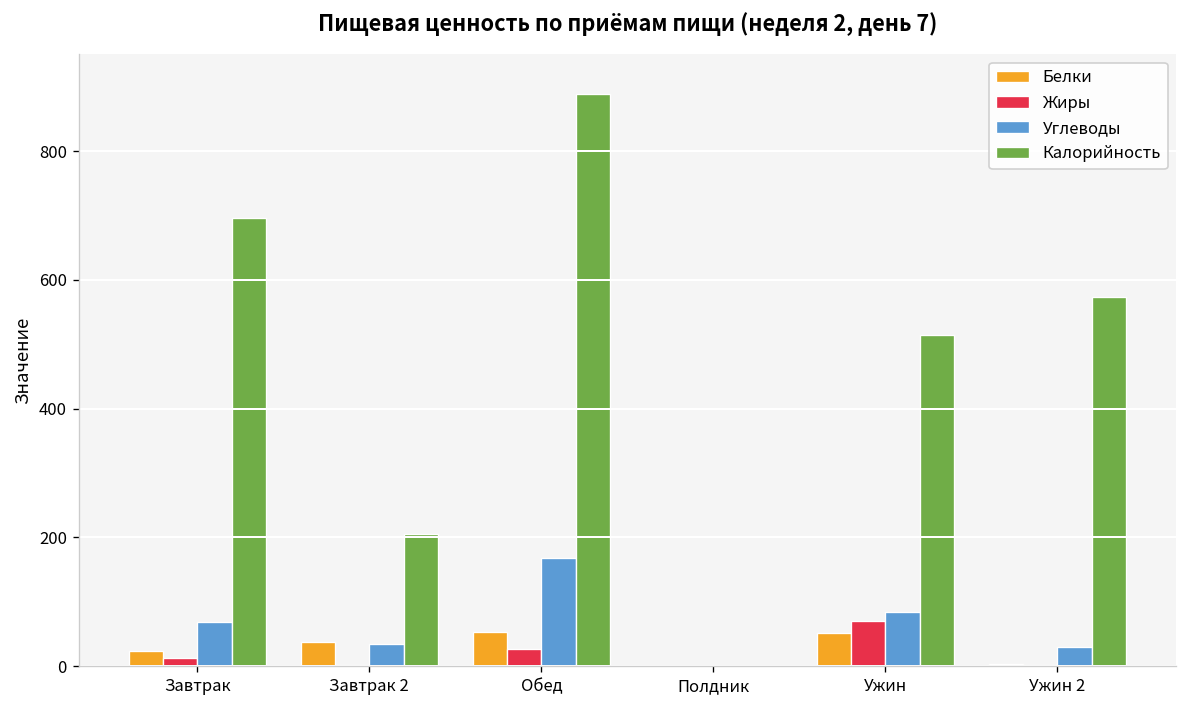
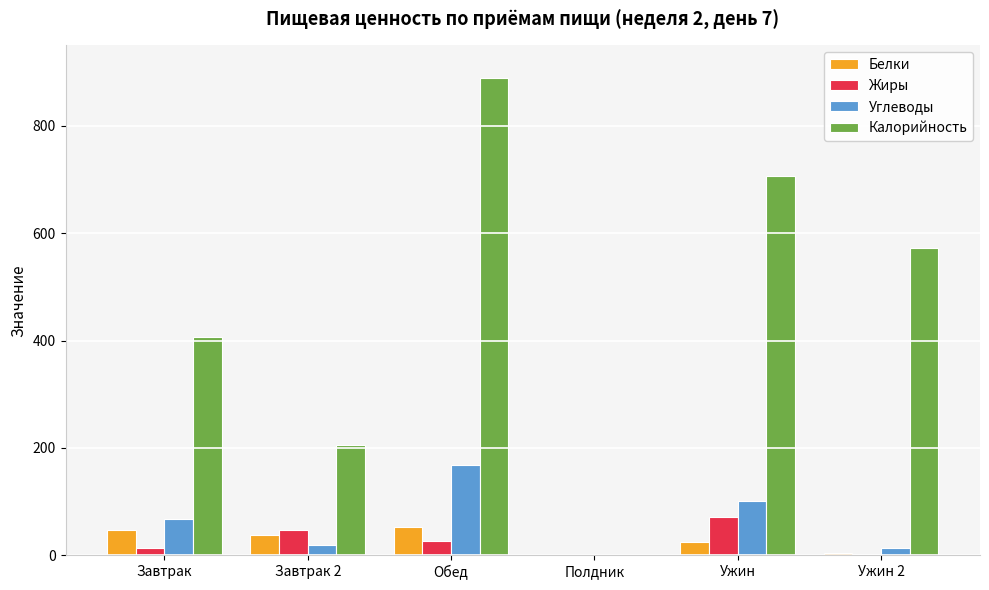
Белки, Завтрак: 20 -> 50
Калорийность, Завтрак: 700 -> 410
Жиры, Завтрак 2: 0 -> 50
Углеводы, Завтрак 2: 30 -> 20
Белки, Ужин: 50 -> 30
Углеводы, Ужин: 80 -> 100
Калорийность, Ужин: 510 -> 710
Углеводы, Ужин 2: 30 -> 10
